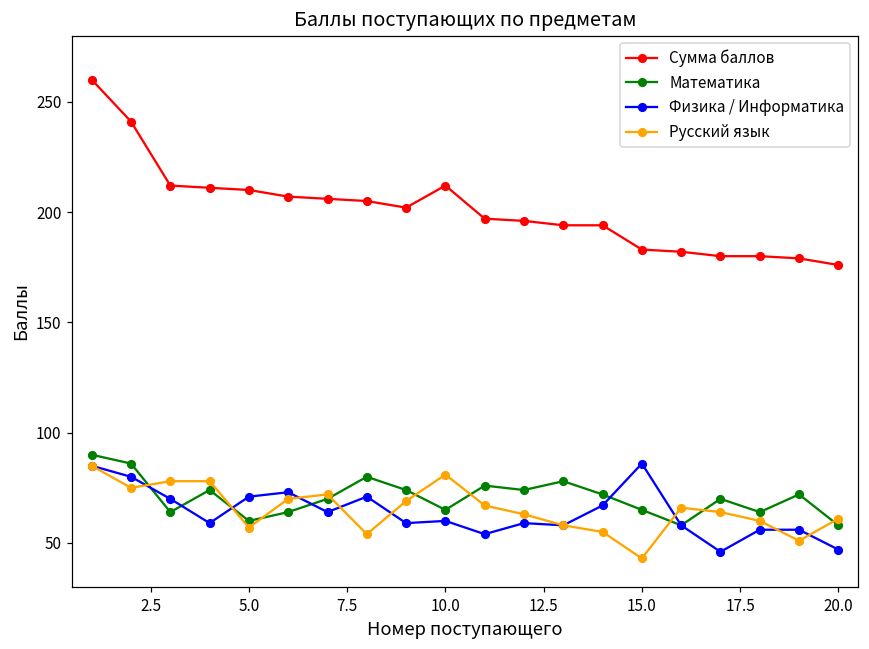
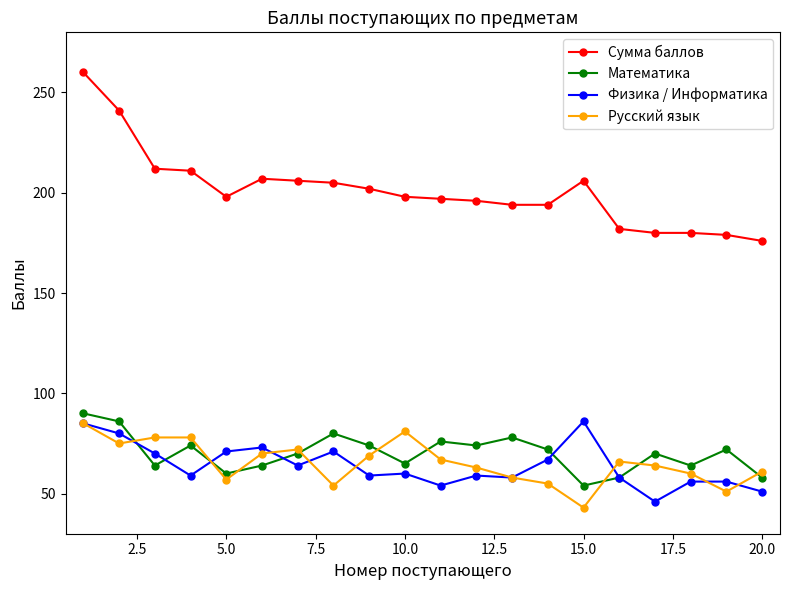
Сумма баллов, 5.0: 210 -> 198
Сумма баллов, 10.0: 212 -> 198
Сумма баллов, 15.0: 183 -> 206
Математика, 15.0: 65 -> 54
Физика / Информатика, 20.0: 47 -> 51
